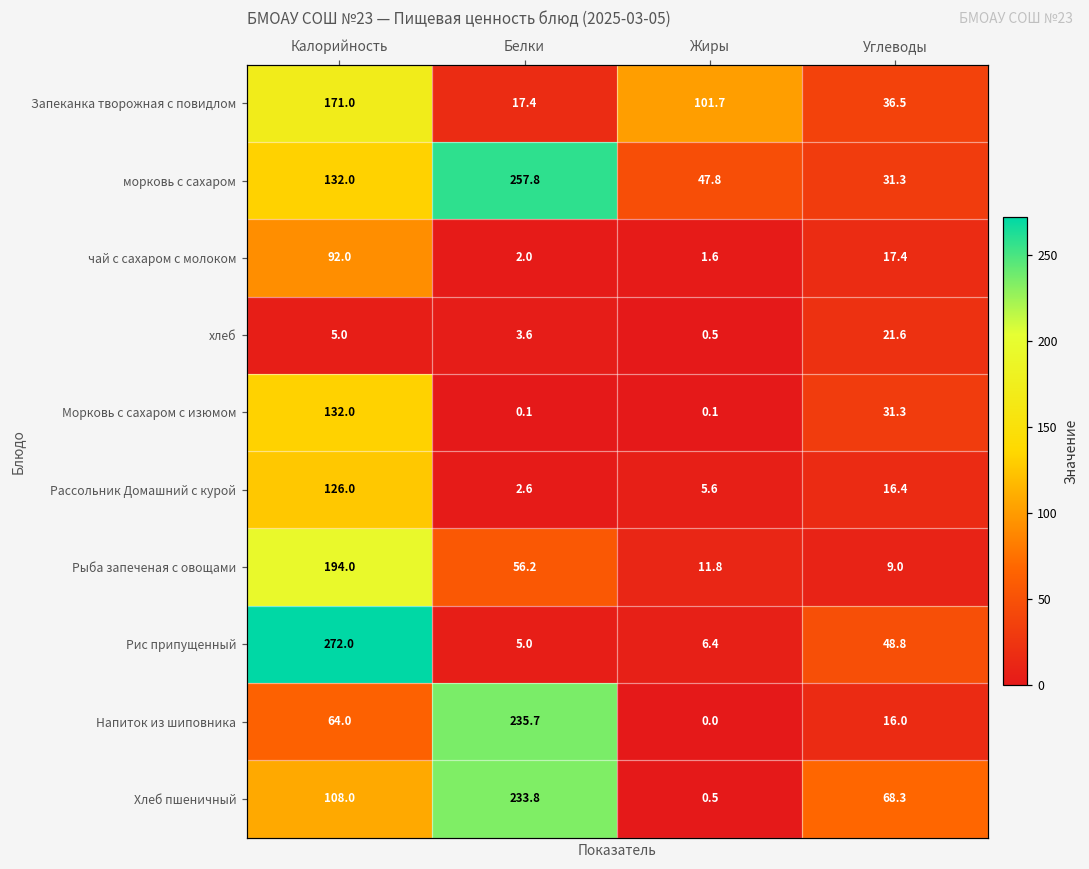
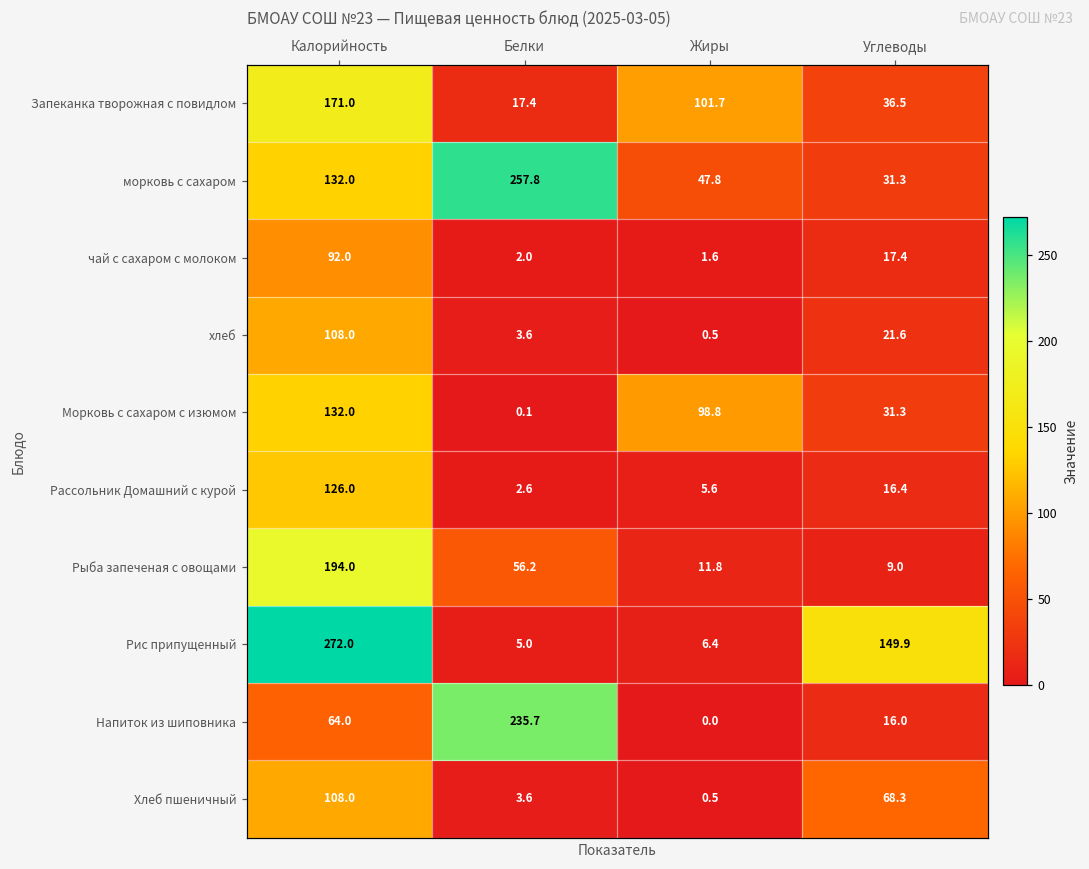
хлеб, Калорийность: 5.0 -> 108.0
Морковь с сахаром с изюмом, Жиры: 0.1 -> 98.8
Рис припущенный, Углеводы: 48.8 -> 149.9
Хлеб пшеничный, Белки: 233.8 -> 3.6
